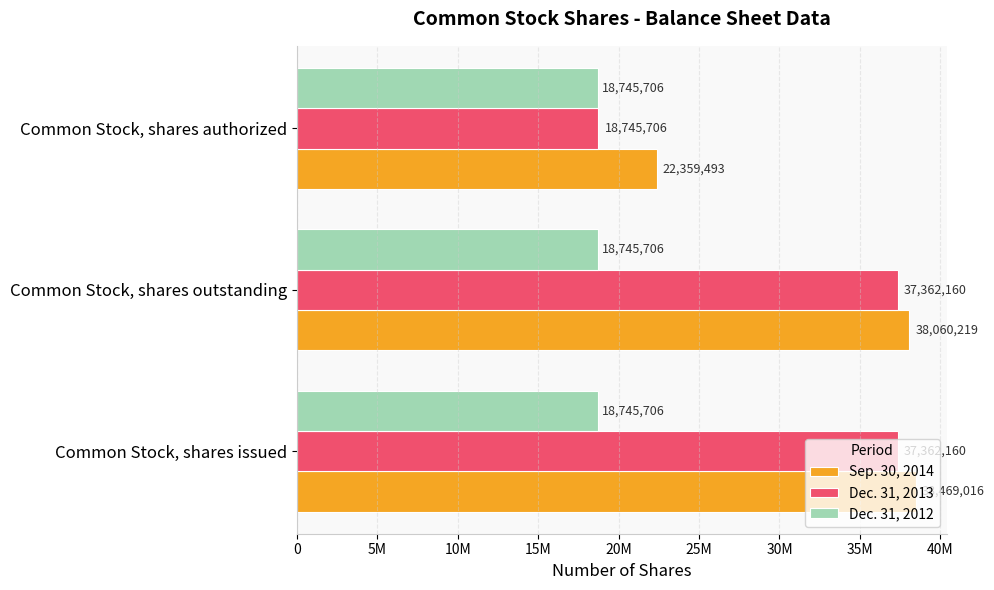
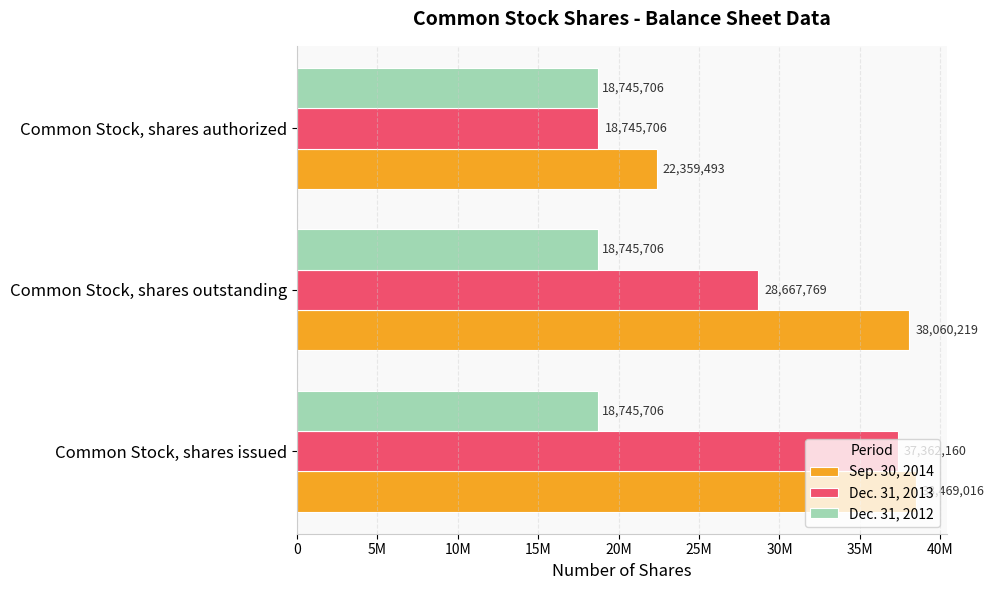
Dec. 31, 2013, Common Stock, shares outstanding: 37,362,160 -> 28,667,769
